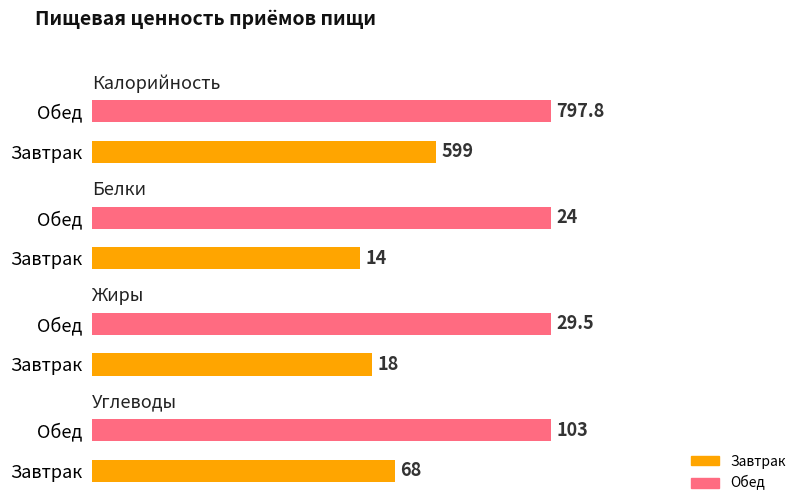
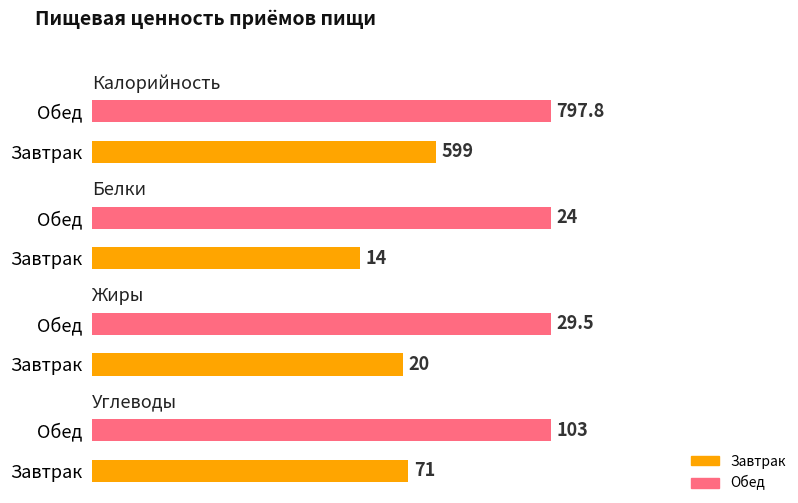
Жиры, Завтрак: 18 -> 20
Углеводы, Завтрак: 68 -> 71
